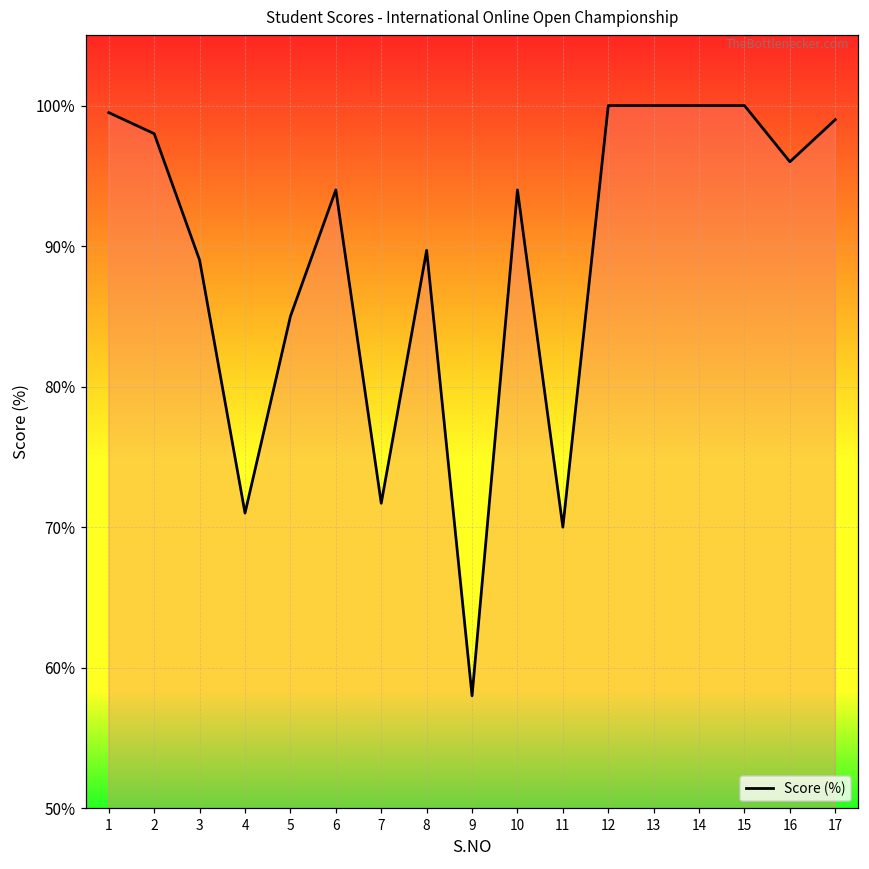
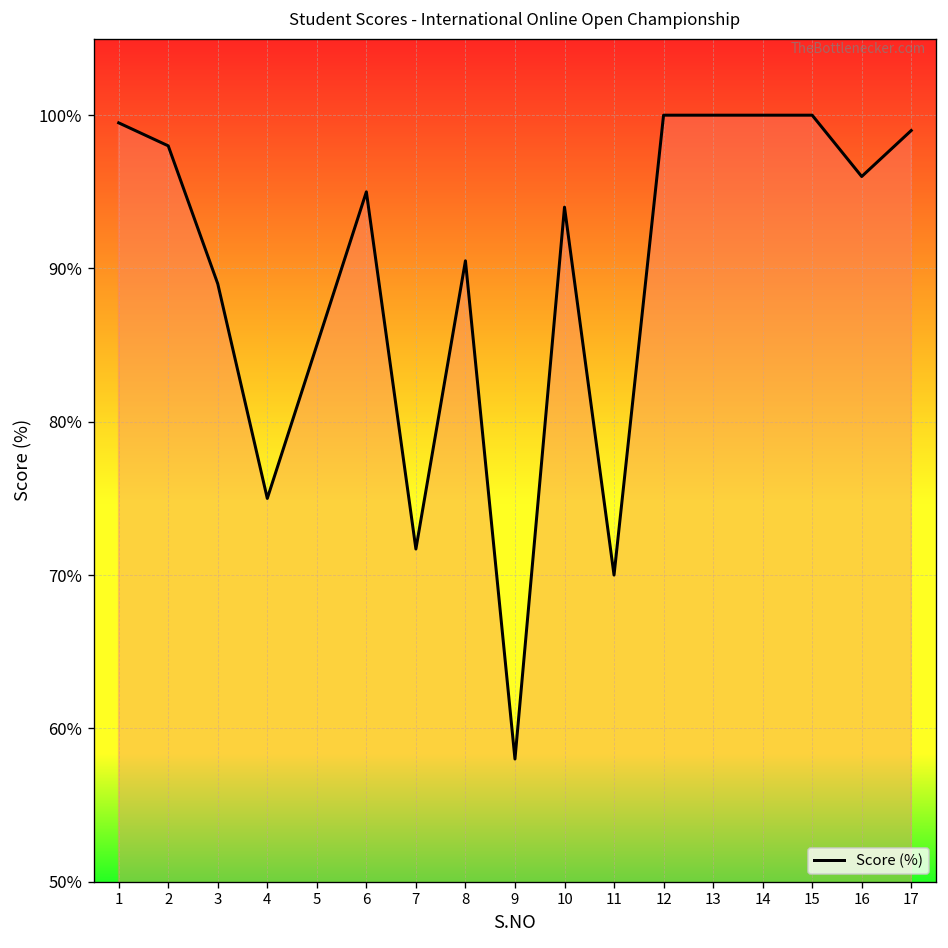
4: 71.0% -> 75.0%
6: 94.0% -> 95.0%
8: 89.7% -> 90.5%
